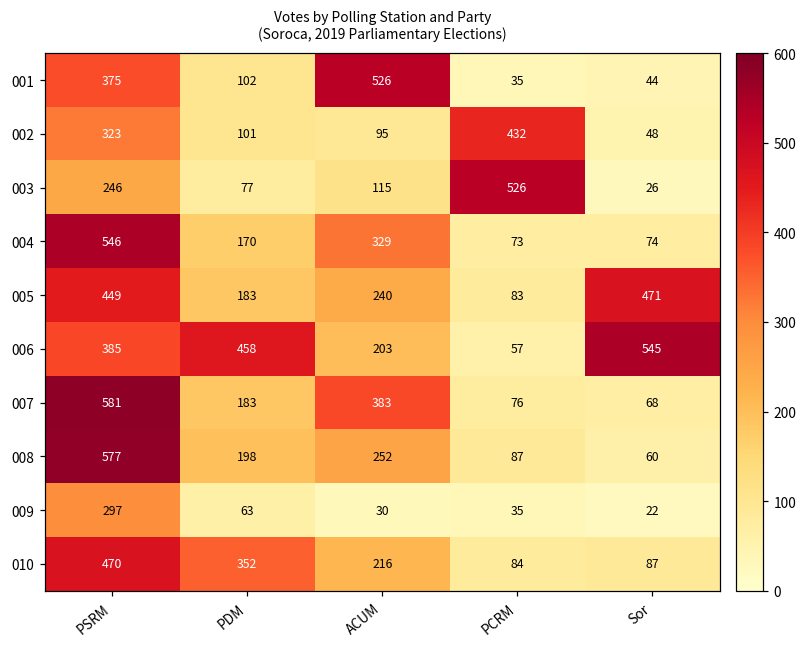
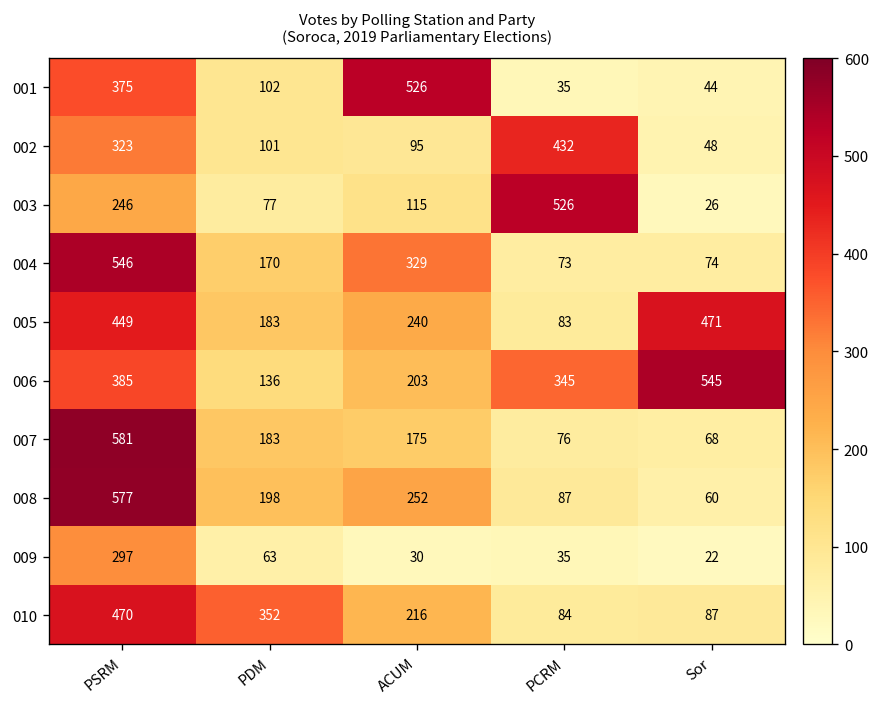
006, PDM: 458 -> 136
006, PCRM: 57 -> 345
007, ACUM: 383 -> 175
